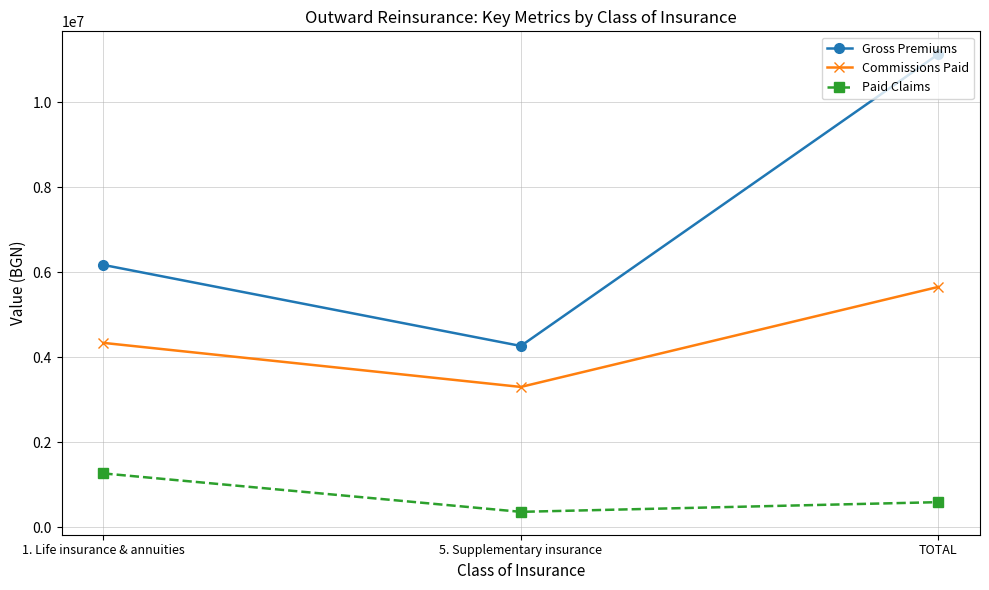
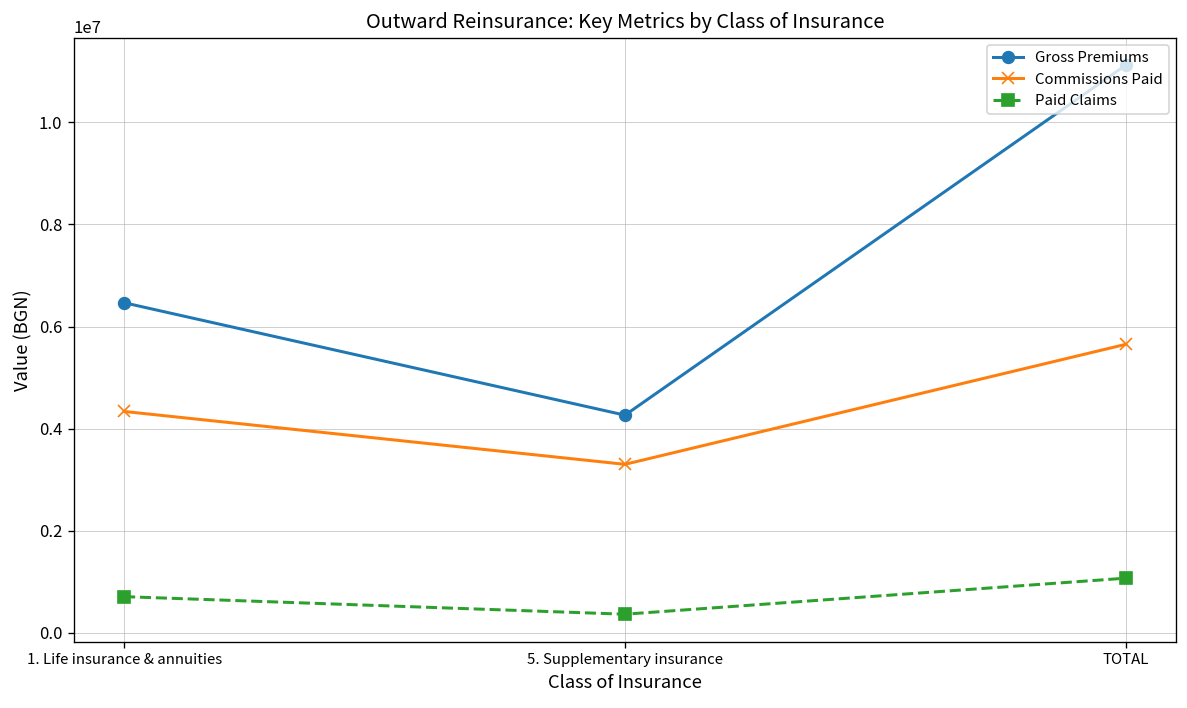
Gross Premiums, 1. Life insurance & annuities: 6200000 -> 6500000
Paid Claims, 1. Life insurance & annuities: 1300000 -> 700000
Paid Claims, TOTAL: 600000 -> 1100000
